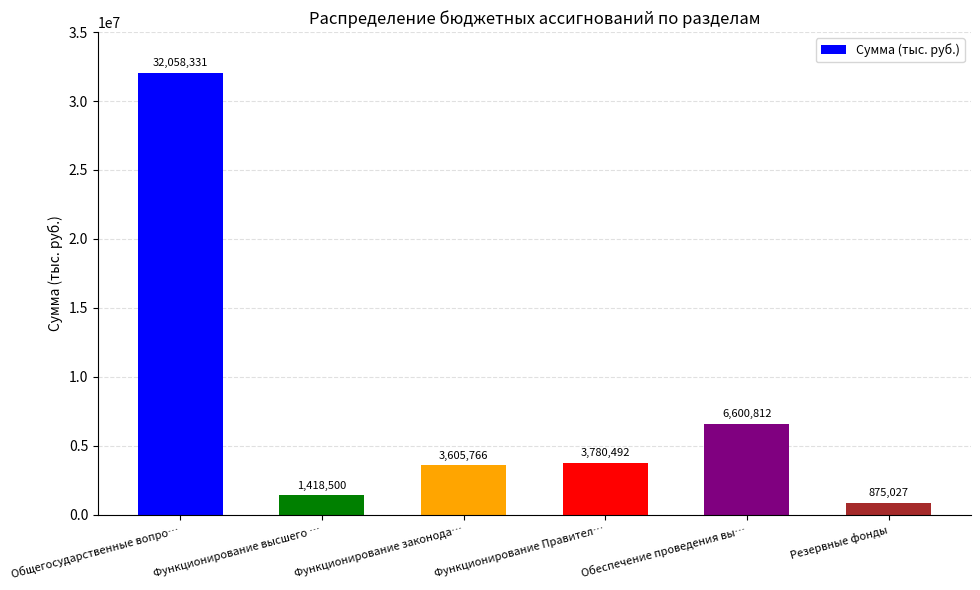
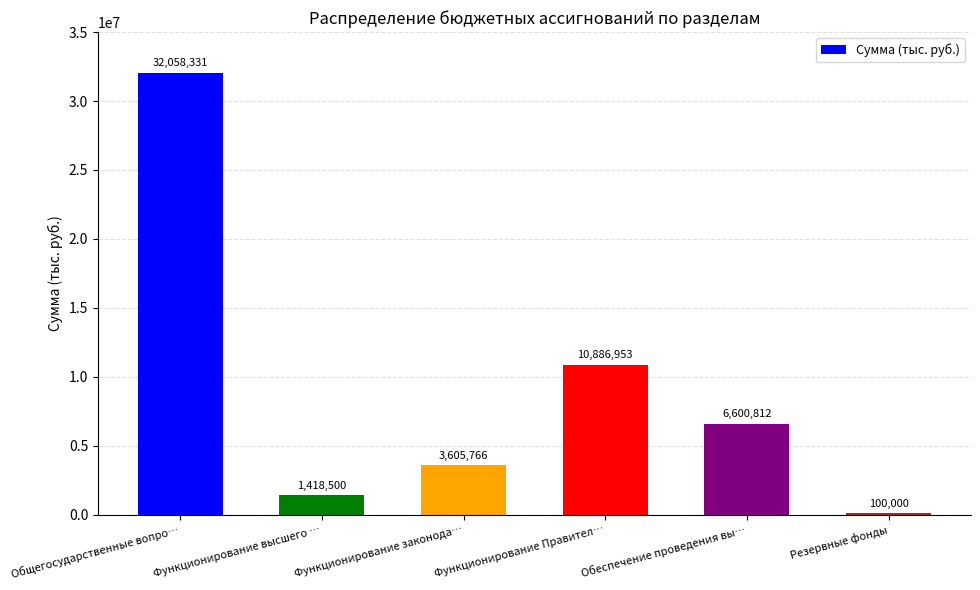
Функционирование Правител…: 3,780,492 -> 10,886,953
Резервные фонды: 875,027 -> 100,000
